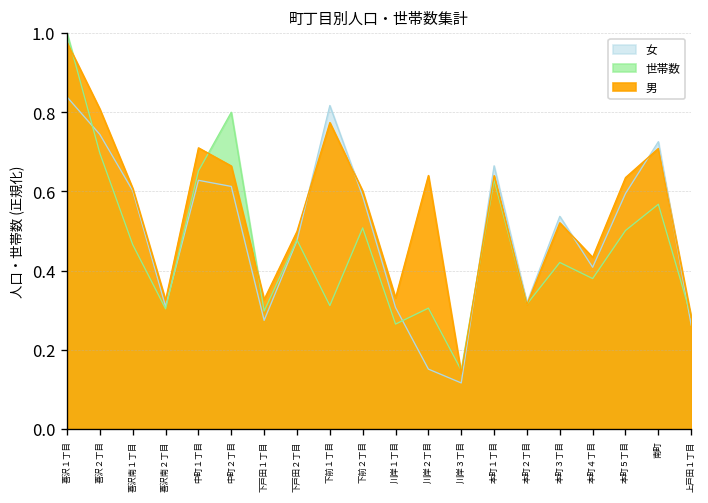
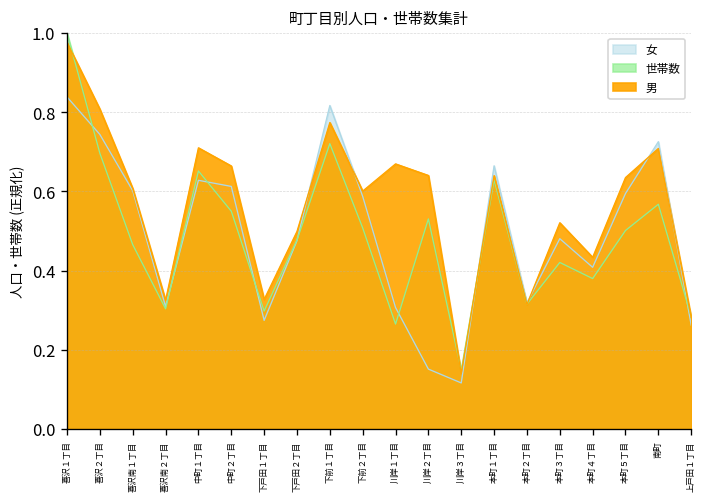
世帯数, 中町２丁目: 0.80 -> 0.55
世帯数, 下前１丁目: 0.31 -> 0.72
男, 川岸１丁目: 0.33 -> 0.67
世帯数, 川岸２丁目: 0.31 -> 0.53
女, 本町３丁目: 0.54 -> 0.48
